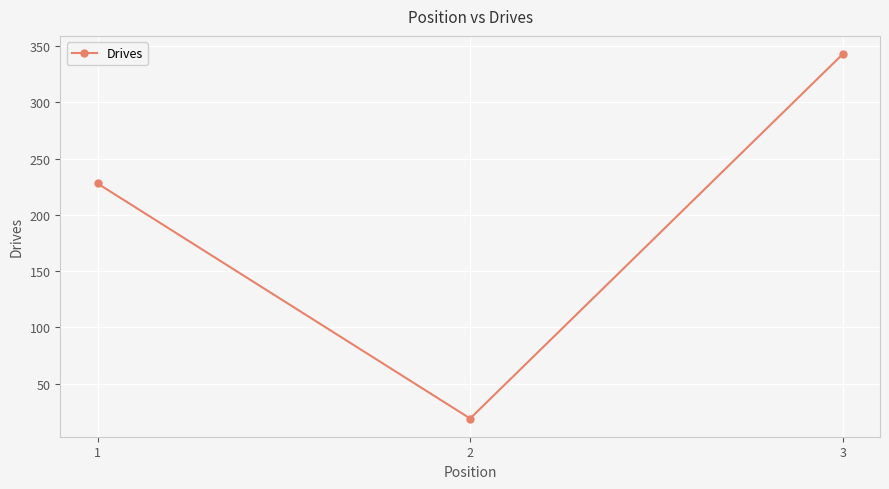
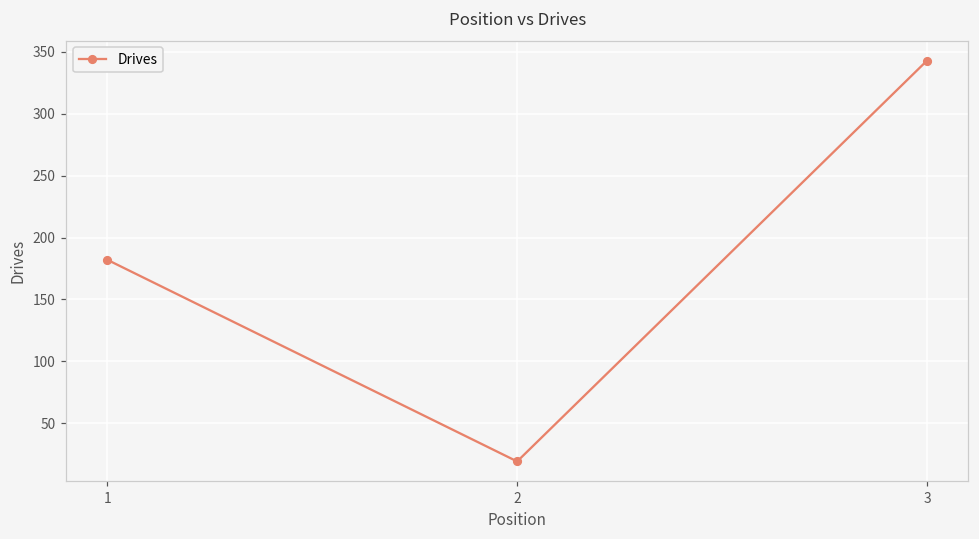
1: 228 -> 182
